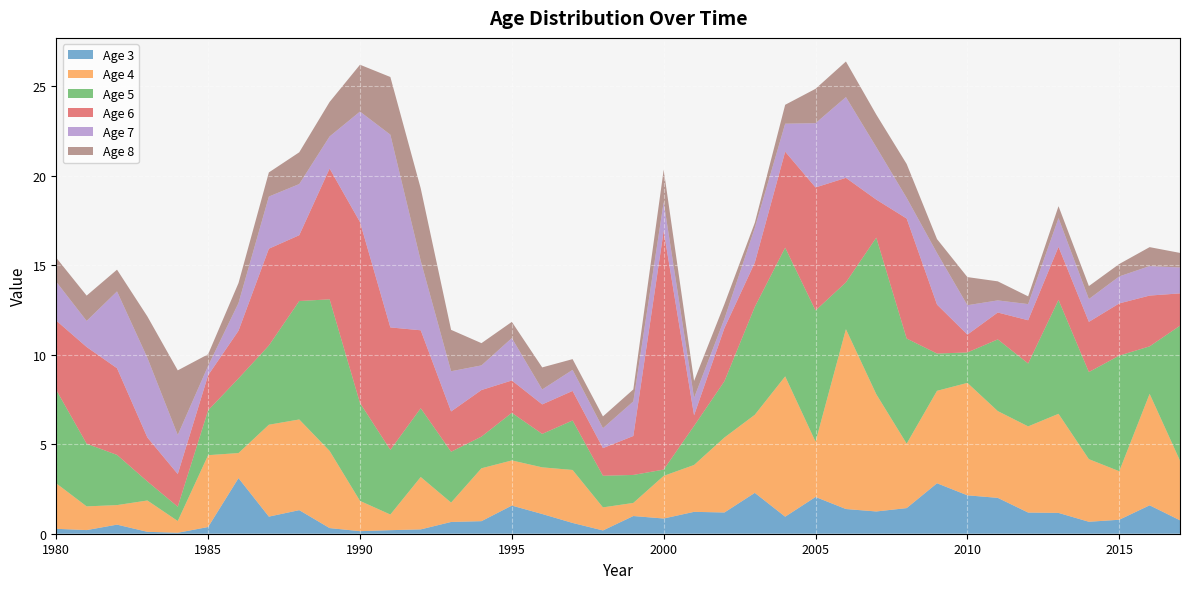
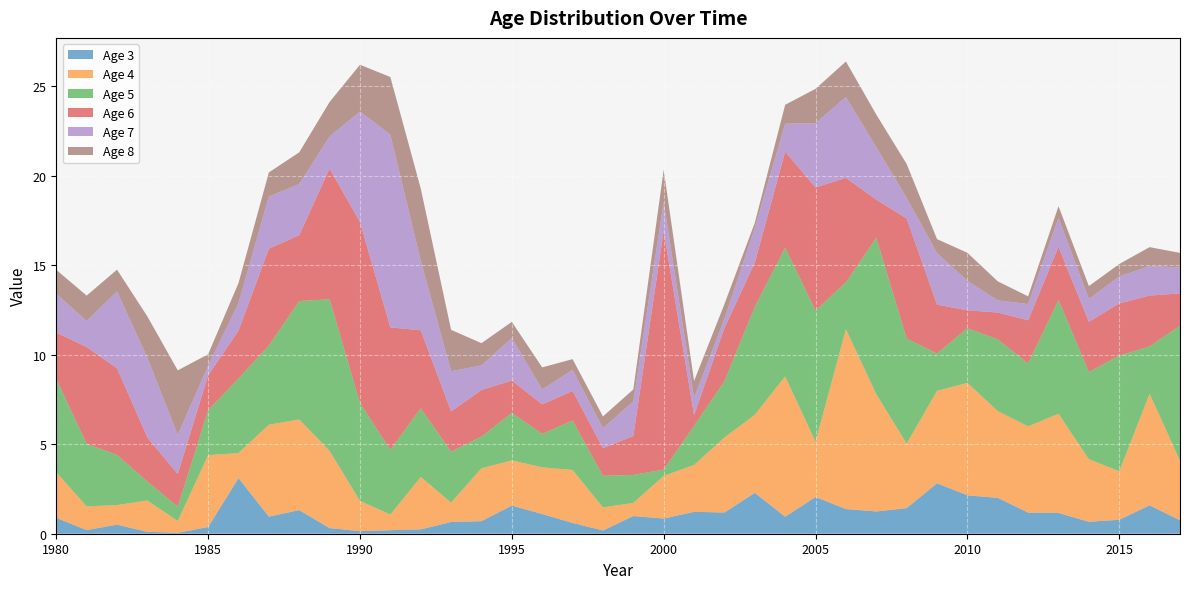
Age 3, 1980: 0.3 -> 0.9
Age 6, 1980: 3.9 -> 2.6
Age 5, 2010: 1.7 -> 3.1
